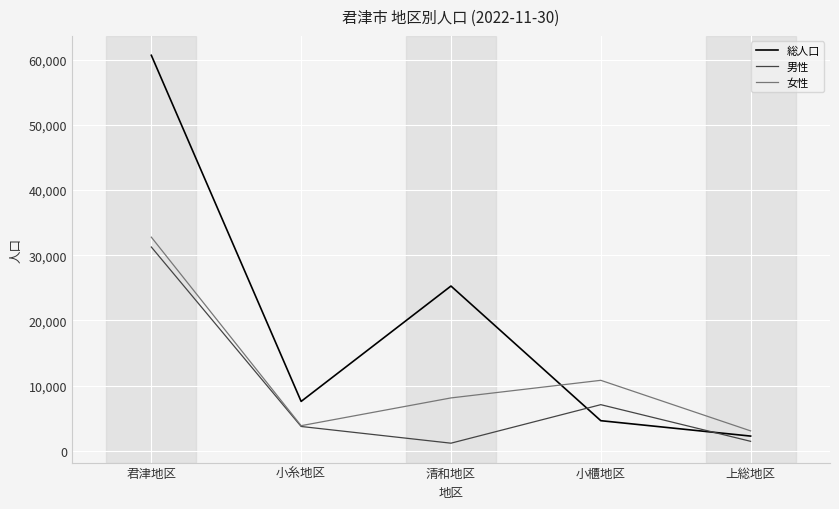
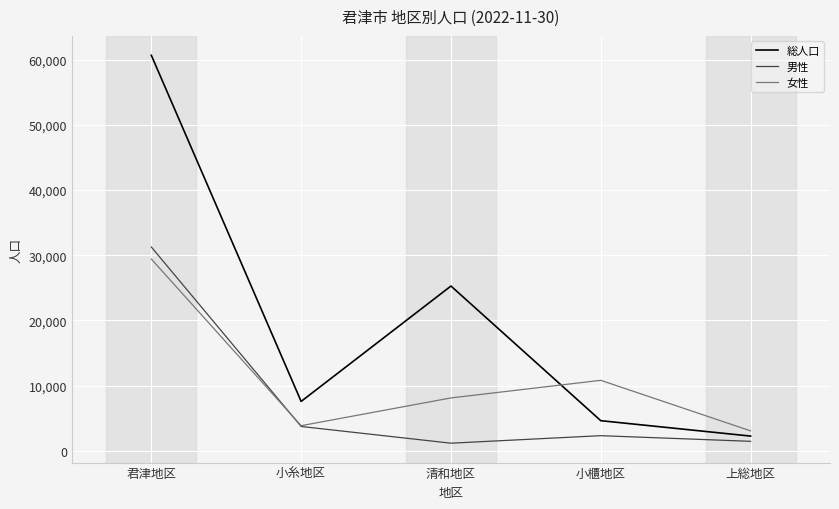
女性, 君津地区: 33,000 -> 29,000
男性, 小櫃地区: 7,000 -> 2,000
